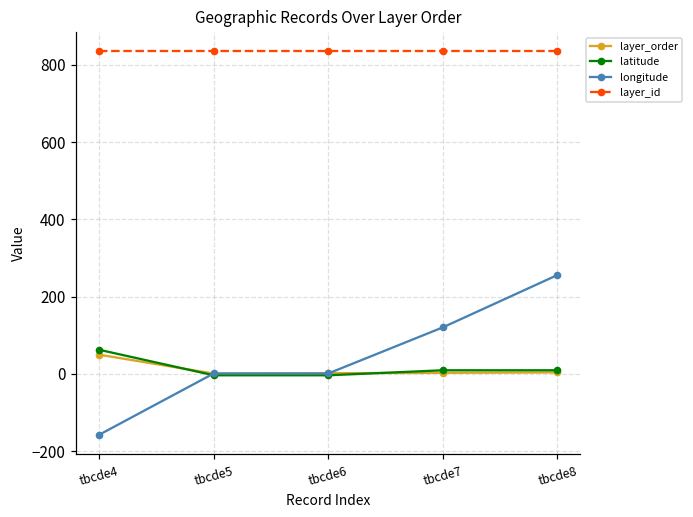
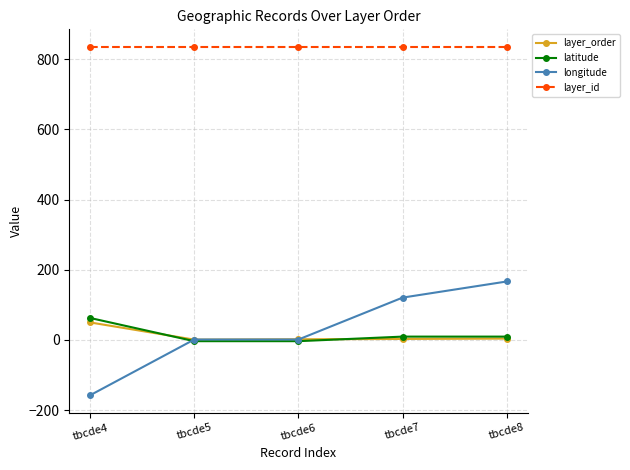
longitude, tbcde8: 260 -> 170
